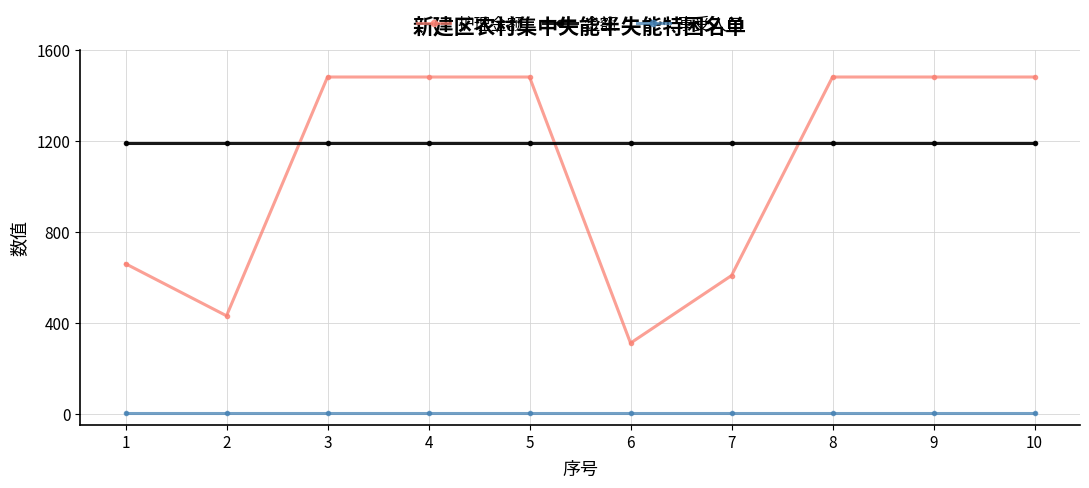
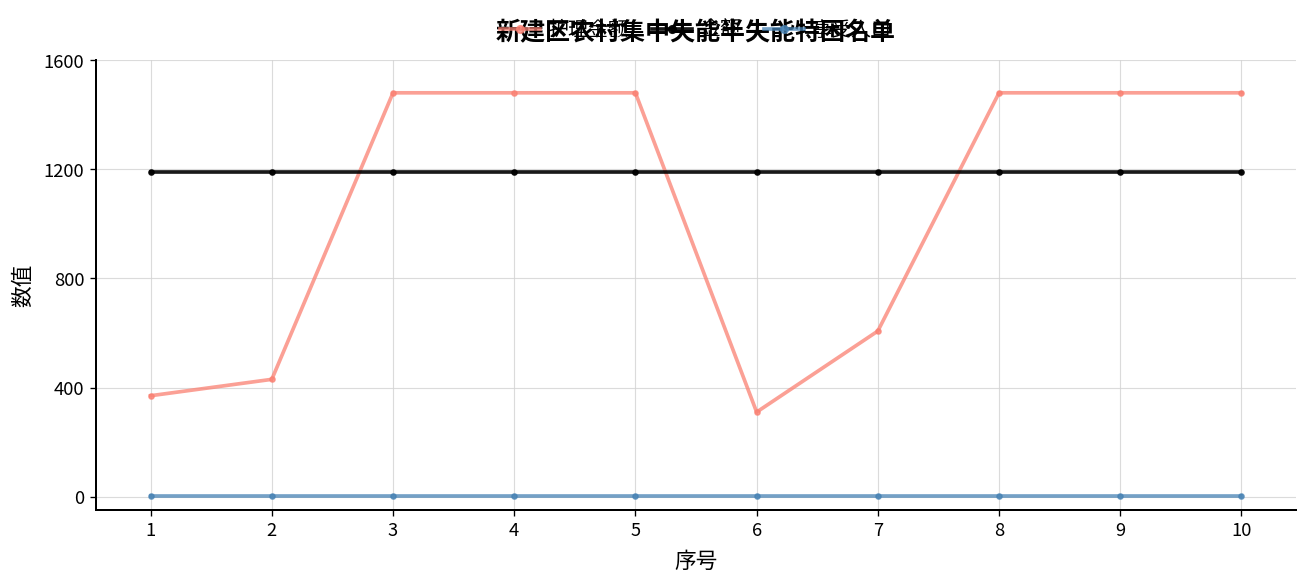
护理金额, 1: 660 -> 370
